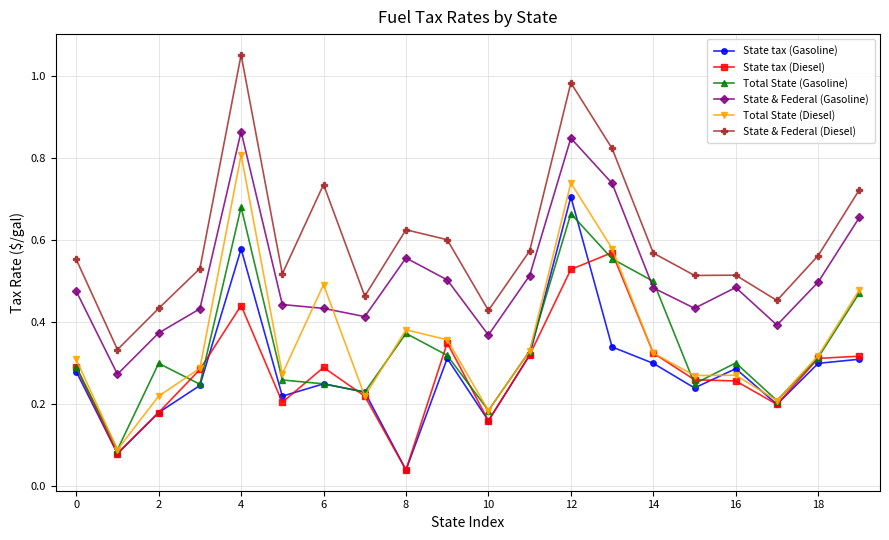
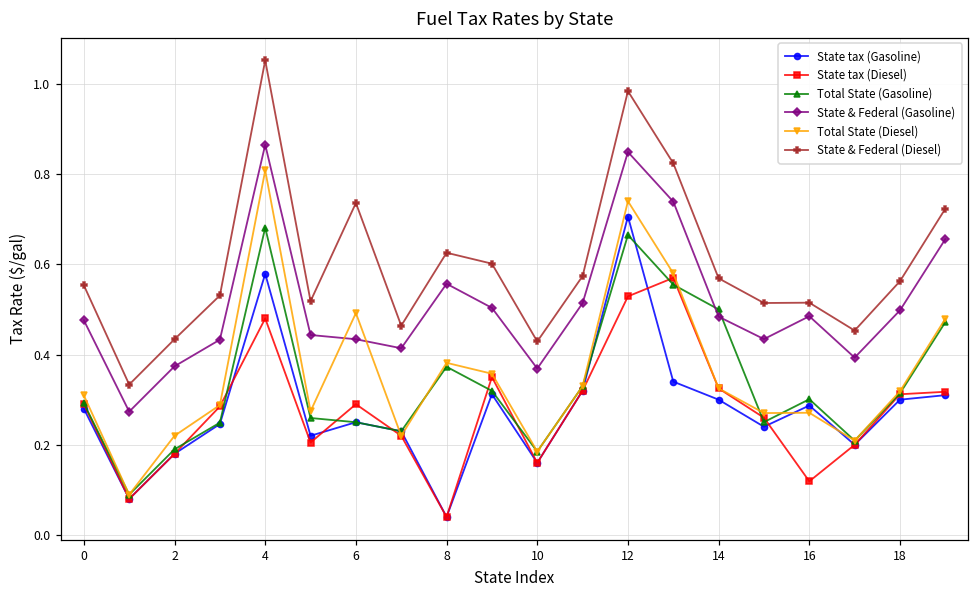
Total State (Gasoline), 2: 0.30 -> 0.19
State tax (Diesel), 4: 0.44 -> 0.48
State tax (Diesel), 16: 0.26 -> 0.12
